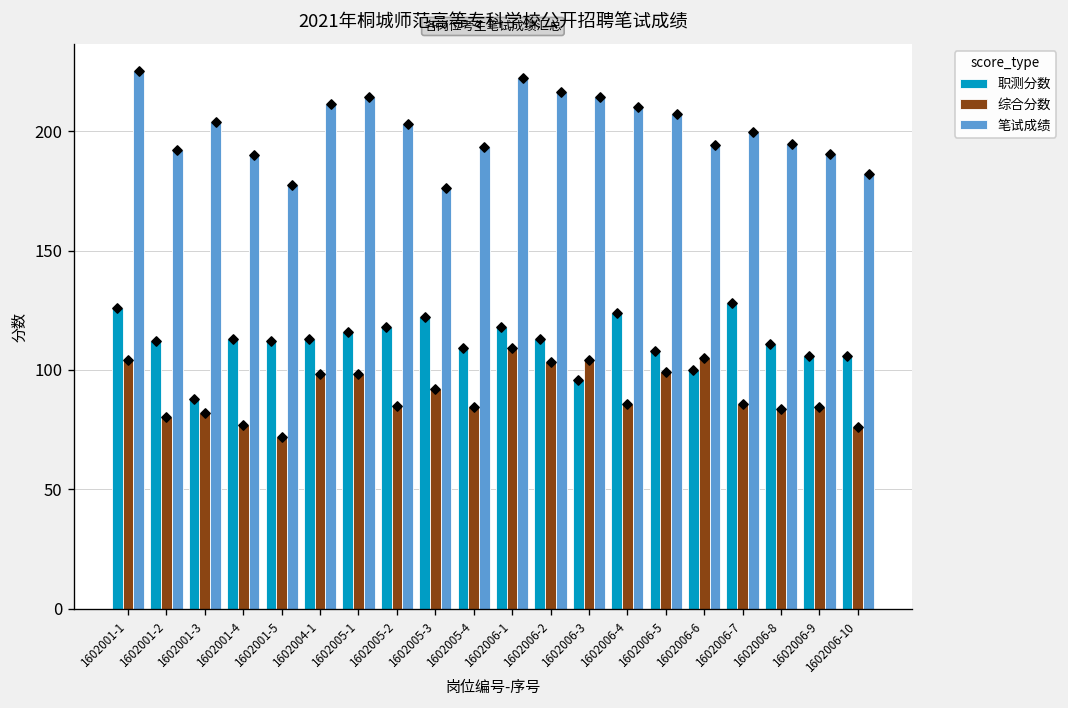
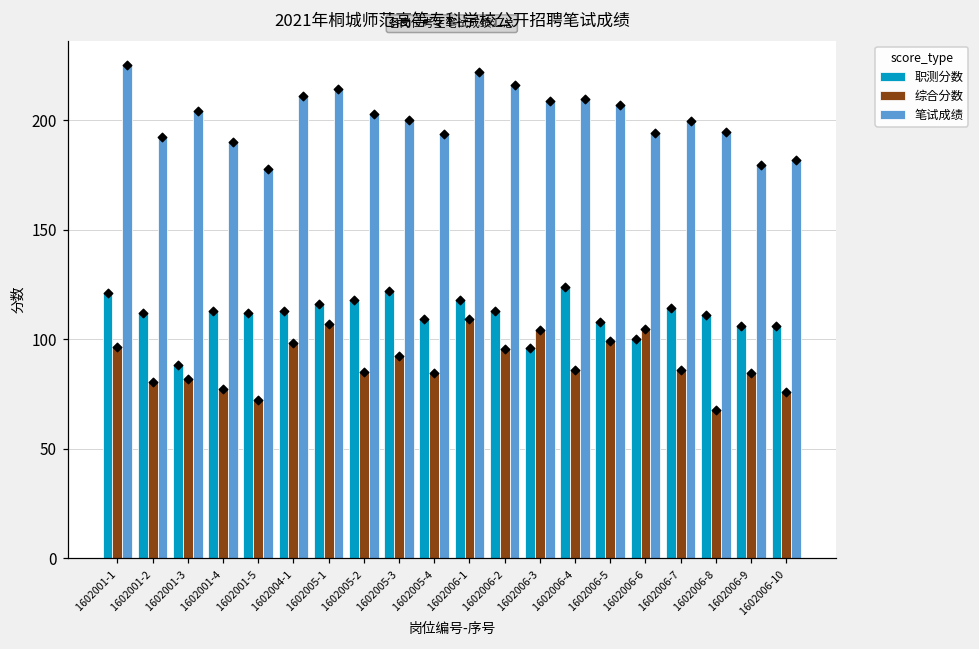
职测分数, 1602001-1: 126 -> 121
综合分数, 1602001-1: 104 -> 97
综合分数, 1602005-1: 98 -> 107
笔试成绩, 1602005-3: 176 -> 200
综合分数, 1602006-2: 103 -> 96
笔试成绩, 1602006-3: 214 -> 209
职测分数, 1602006-7: 128 -> 114
综合分数, 1602006-8: 84 -> 68
笔试成绩, 1602006-9: 191 -> 180
